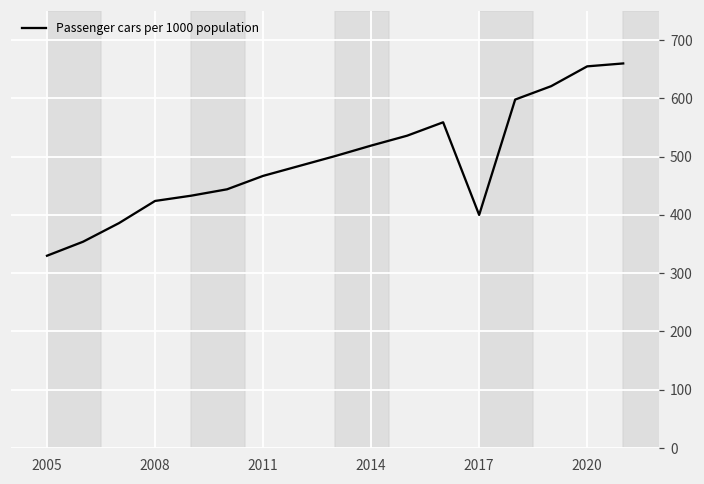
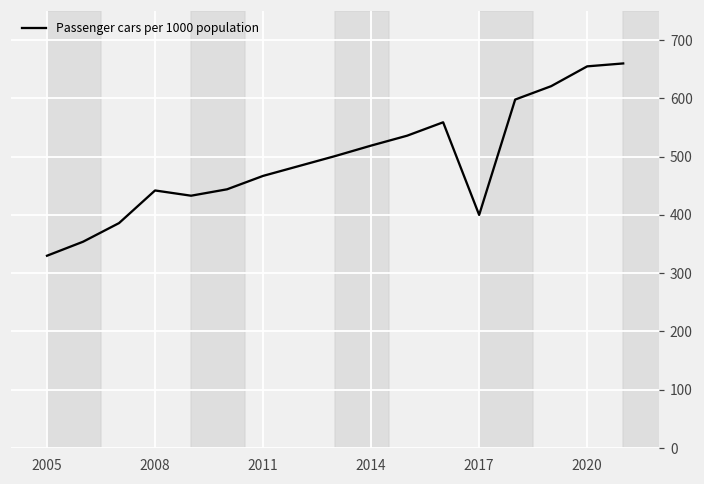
2008: 420 -> 440
